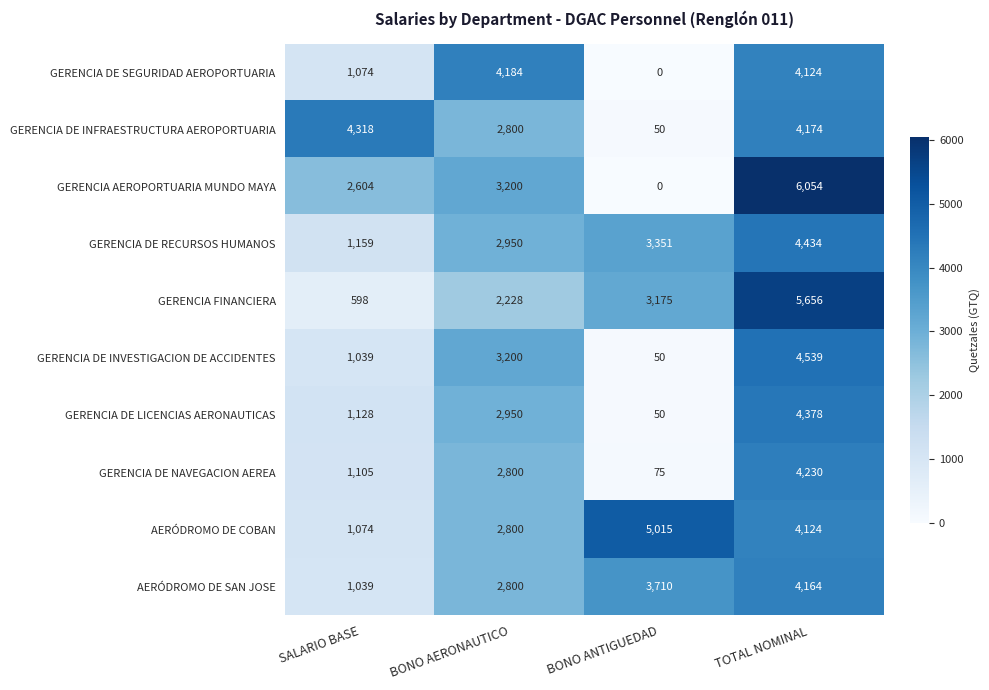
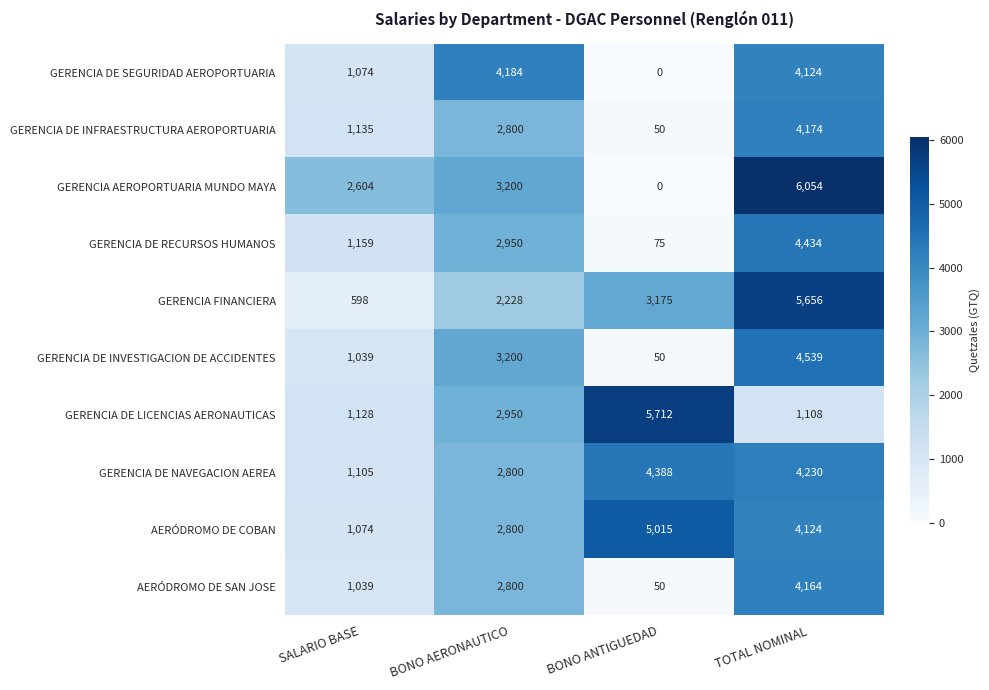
GERENCIA DE INFRAESTRUCTURA AEROPORTUARIA, SALARIO BASE: 4,318 -> 1,135
GERENCIA DE RECURSOS HUMANOS, BONO ANTIGUEDAD: 3,351 -> 75
GERENCIA DE LICENCIAS AERONAUTICAS, BONO ANTIGUEDAD: 50 -> 5,712
GERENCIA DE LICENCIAS AERONAUTICAS, TOTAL NOMINAL: 4,378 -> 1,108
GERENCIA DE NAVEGACION AEREA, BONO ANTIGUEDAD: 75 -> 4,388
AERÓDROMO DE SAN JOSE, BONO ANTIGUEDAD: 3,710 -> 50
